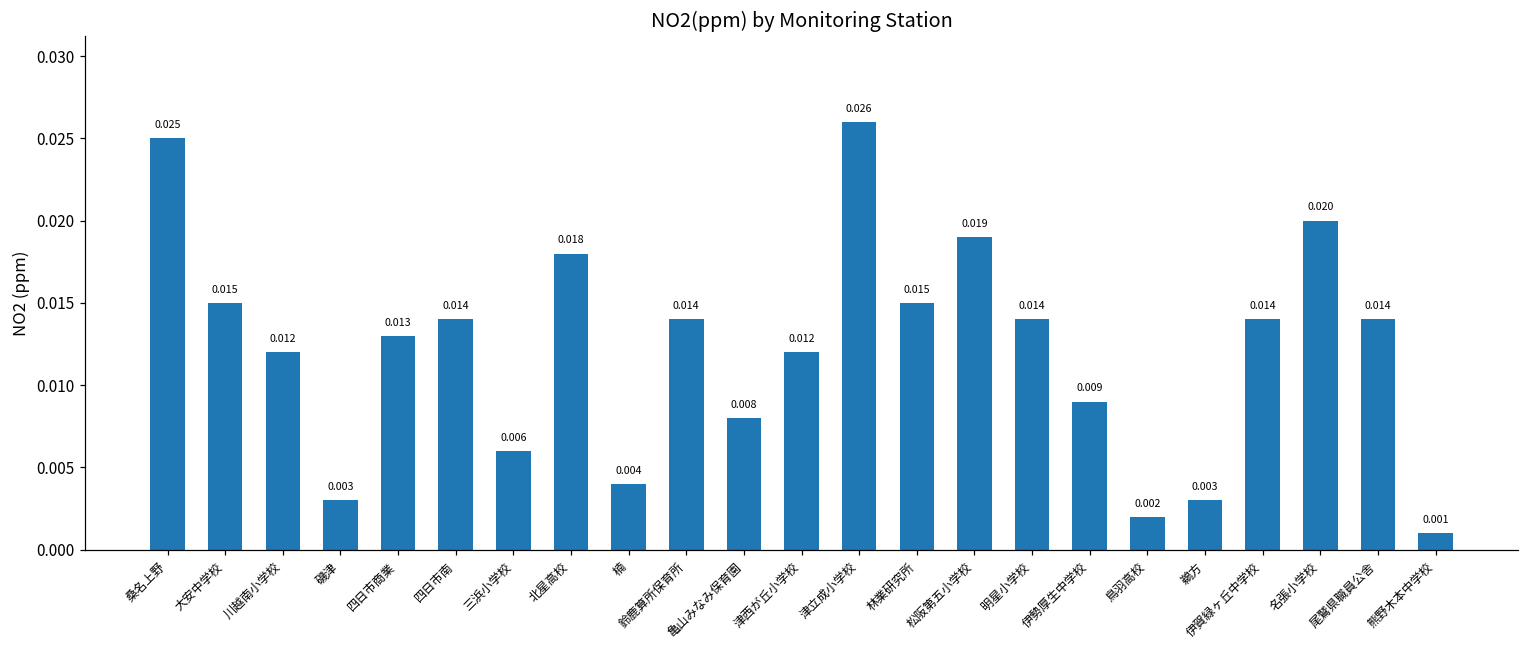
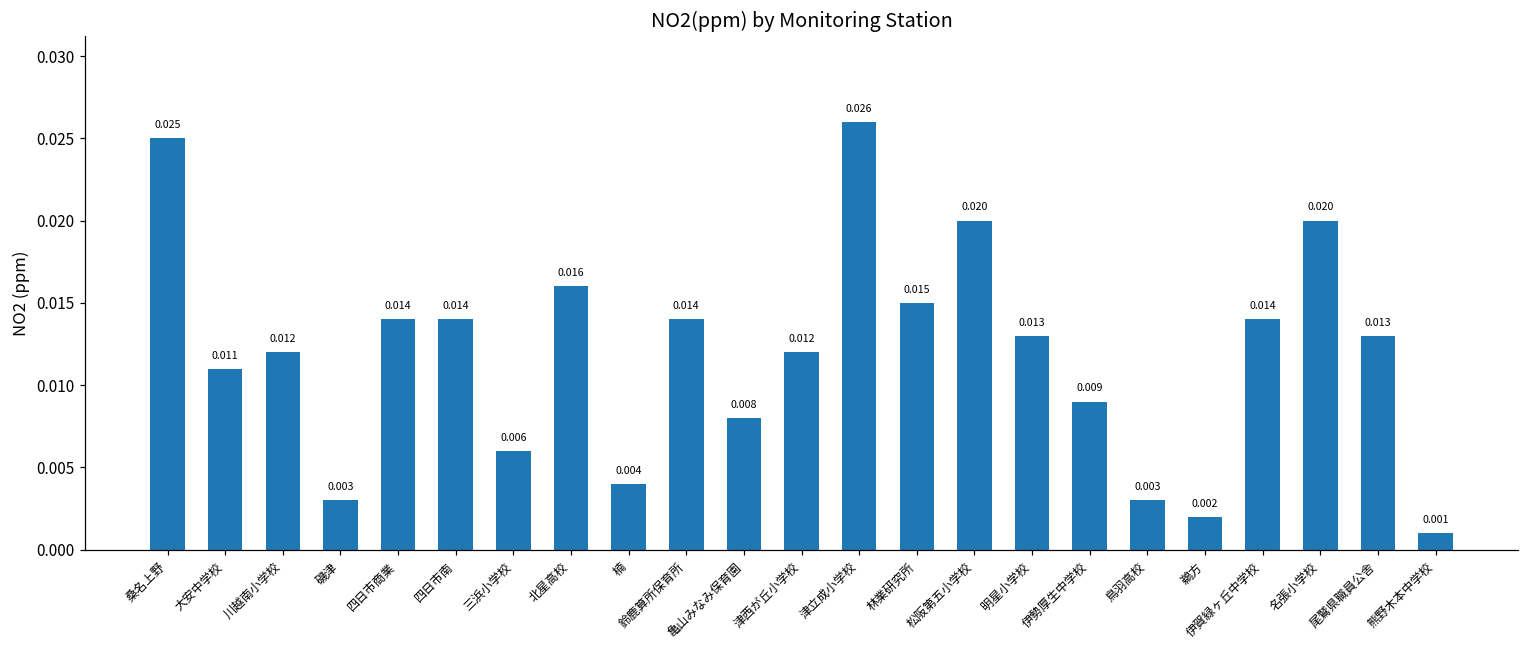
大安中学校: 0.015 -> 0.011
四日市商業: 0.013 -> 0.014
北星高校: 0.018 -> 0.016
松阪第五小学校: 0.019 -> 0.020
明星小学校: 0.014 -> 0.013
鳥羽高校: 0.002 -> 0.003
鵜方: 0.003 -> 0.002
尾鷲県職員公舎: 0.014 -> 0.013
